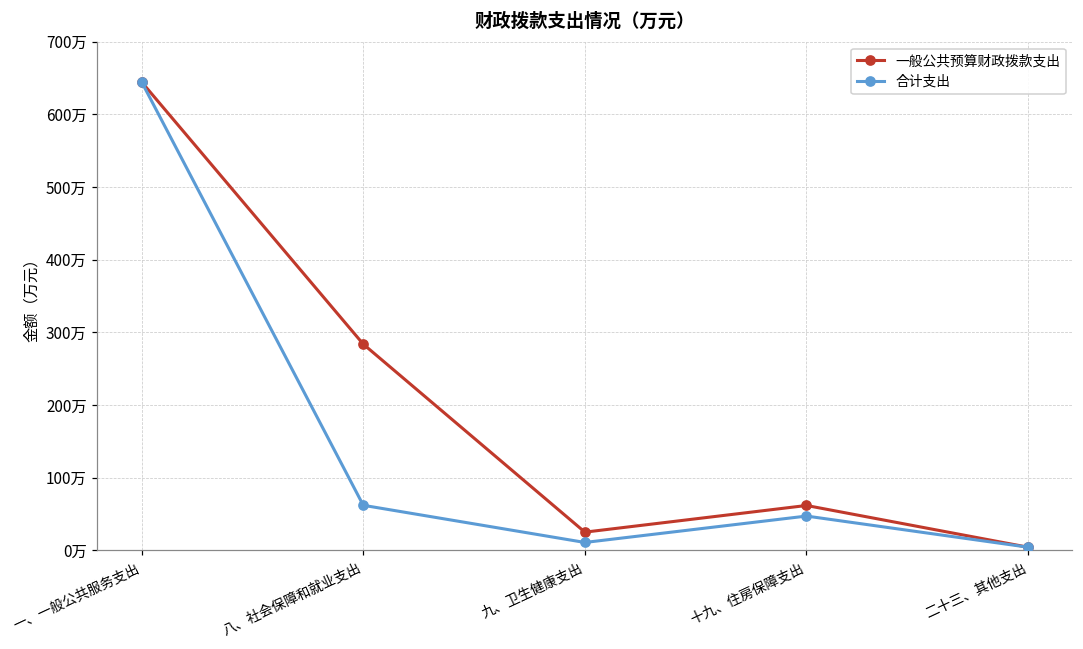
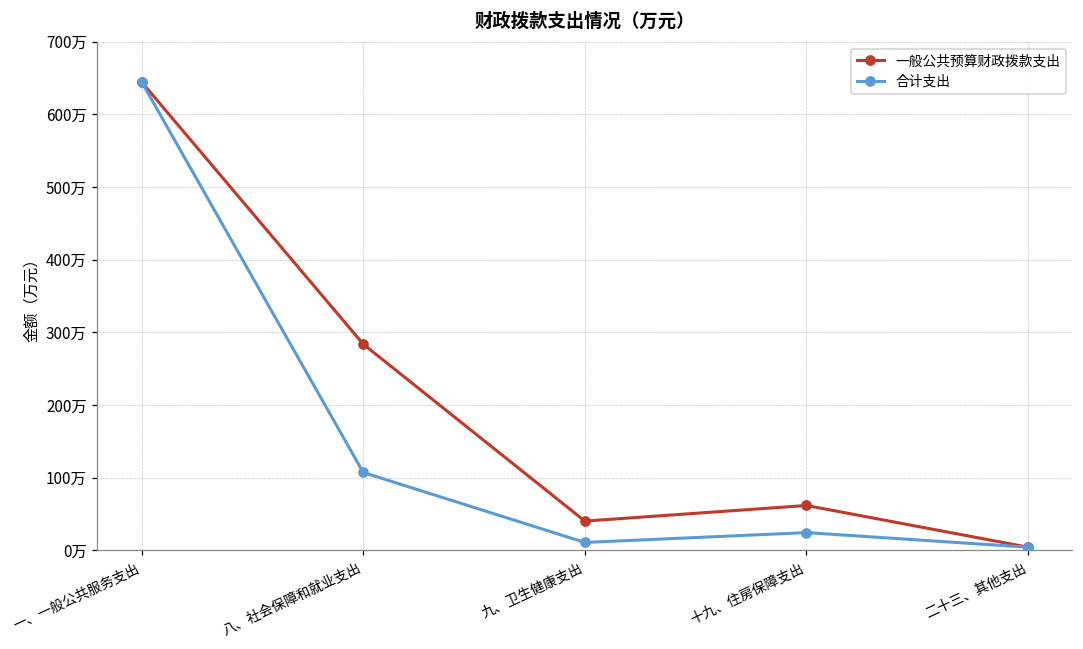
合计支出, 八、社会保障和就业支出: 60万 -> 110万
一般公共预算财政拨款支出, 九、卫生健康支出: 30万 -> 40万
合计支出, 十九、住房保障支出: 50万 -> 20万
